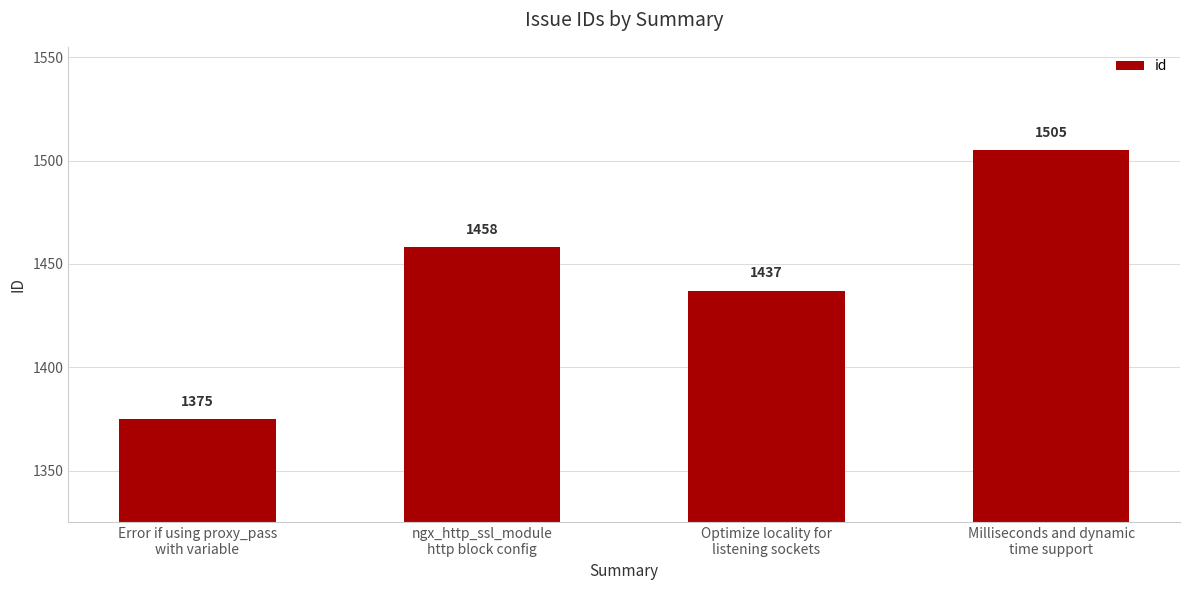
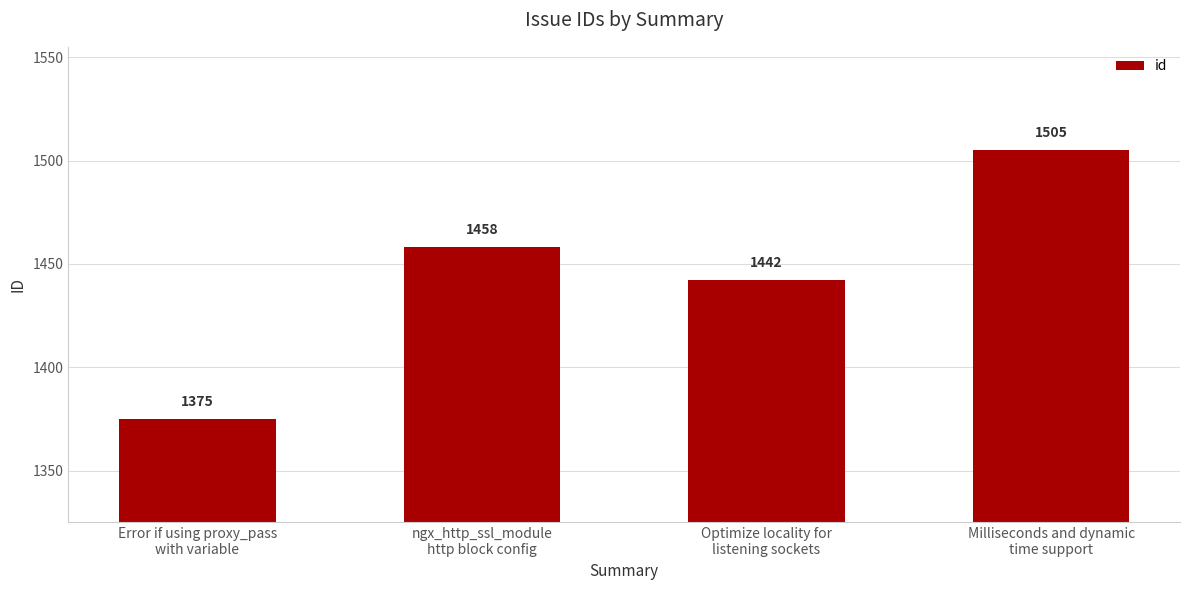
Optimize locality for listening sockets: 1437 -> 1442
